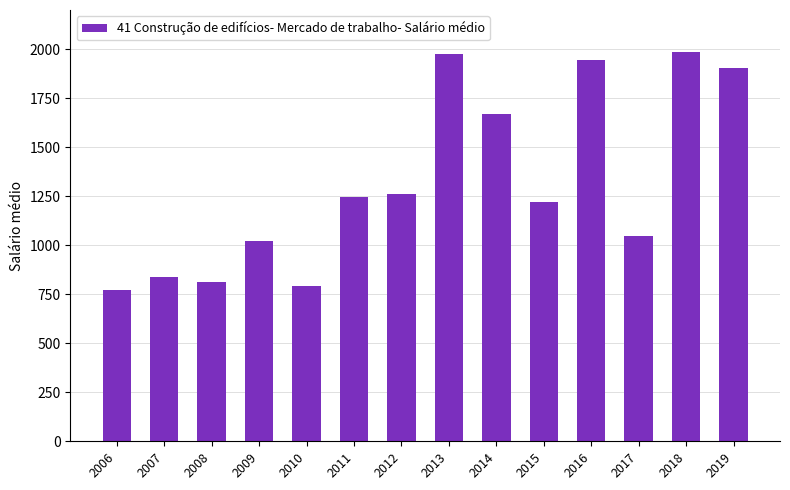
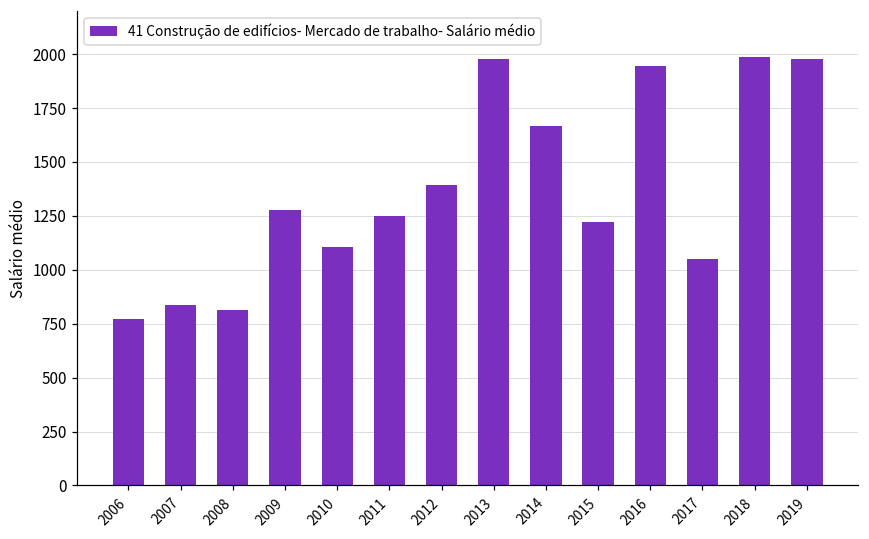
2009: 1020 -> 1280
2010: 790 -> 1110
2012: 1260 -> 1390
2019: 1910 -> 1980
